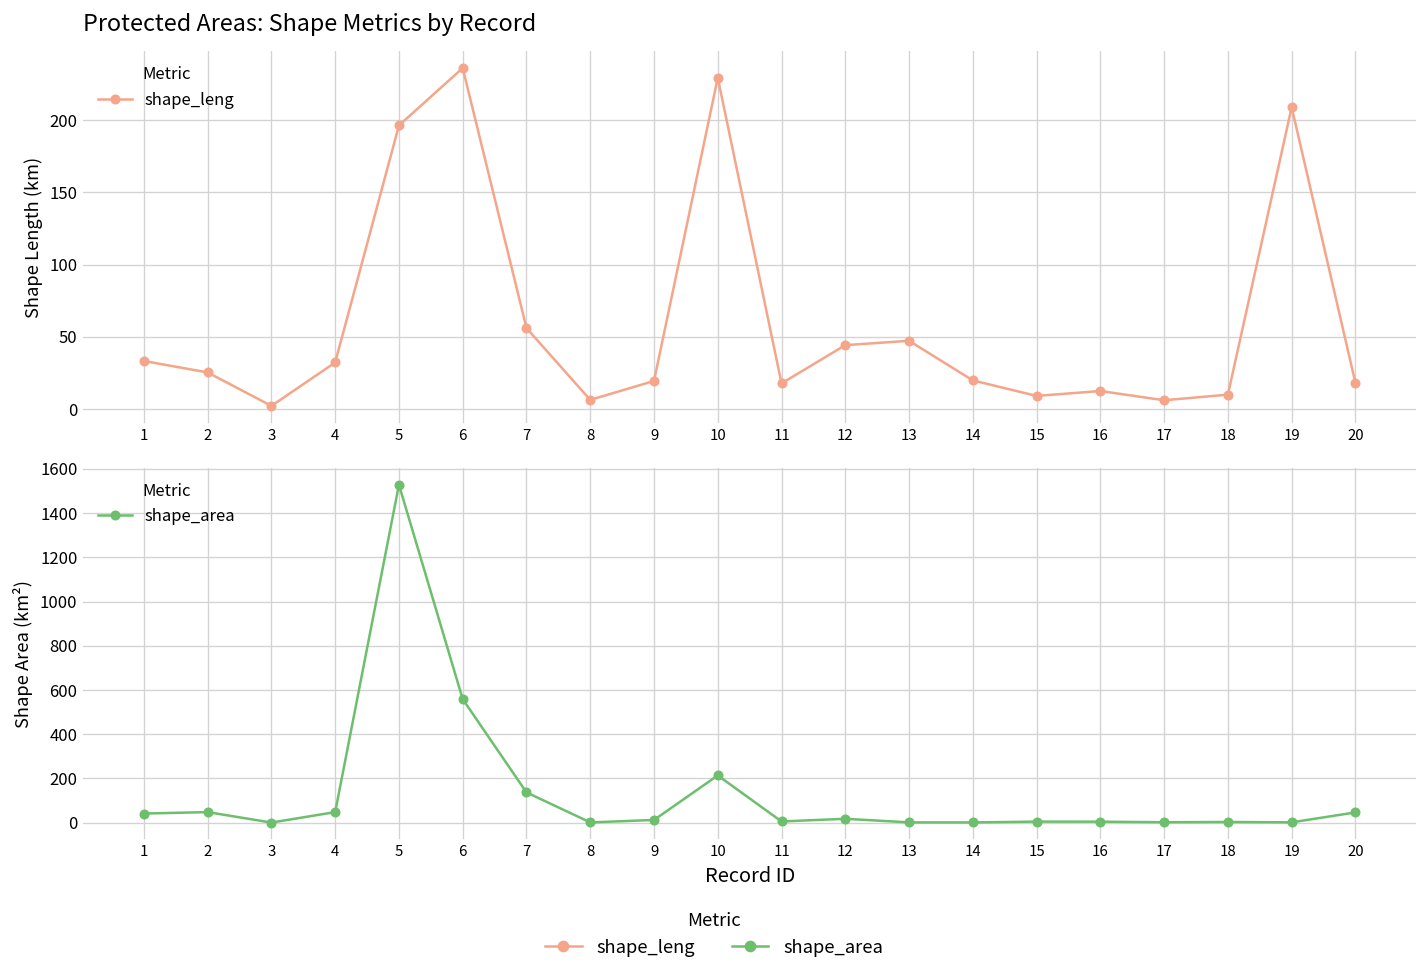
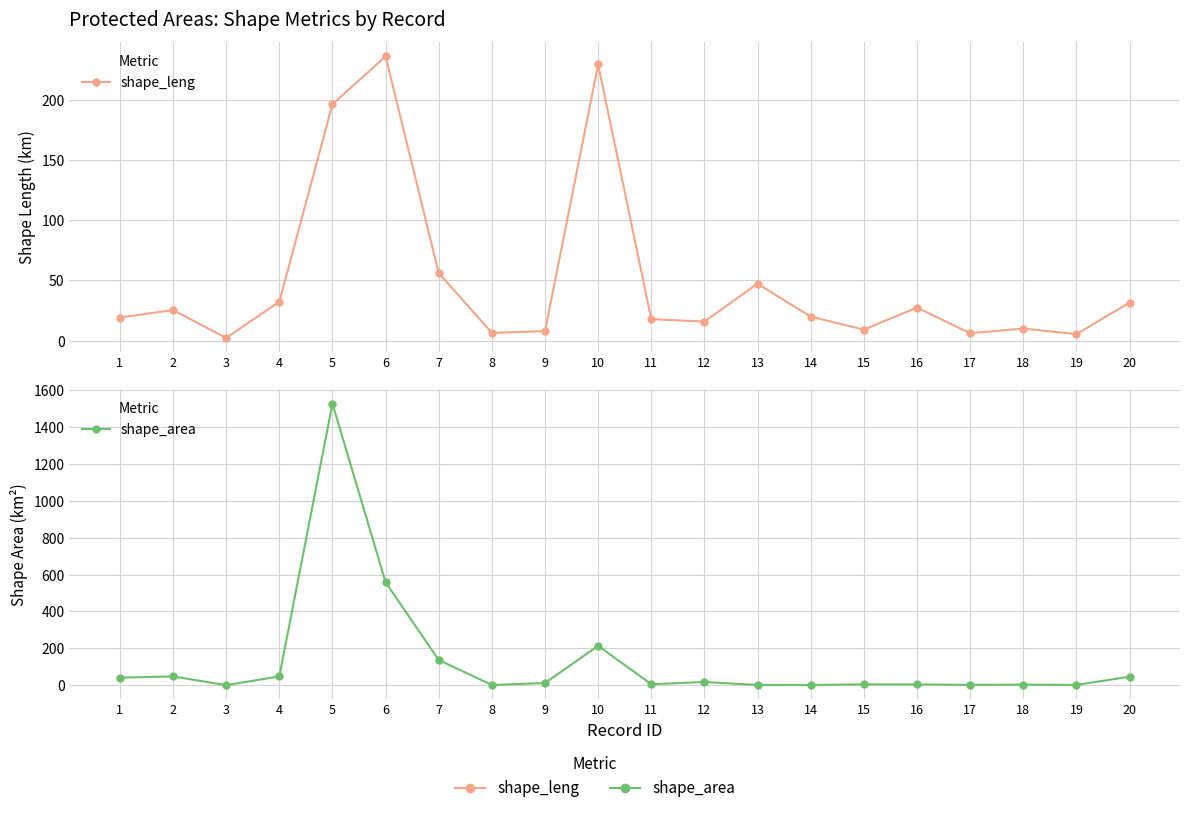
Protected Areas: Shape Metrics by Record, 1: 33 -> 19
Protected Areas: Shape Metrics by Record, 9: 20 -> 8
Protected Areas: Shape Metrics by Record, 12: 44 -> 16
Protected Areas: Shape Metrics by Record, 16: 13 -> 27
Protected Areas: Shape Metrics by Record, 19: 209 -> 5
Protected Areas: Shape Metrics by Record, 20: 18 -> 32
